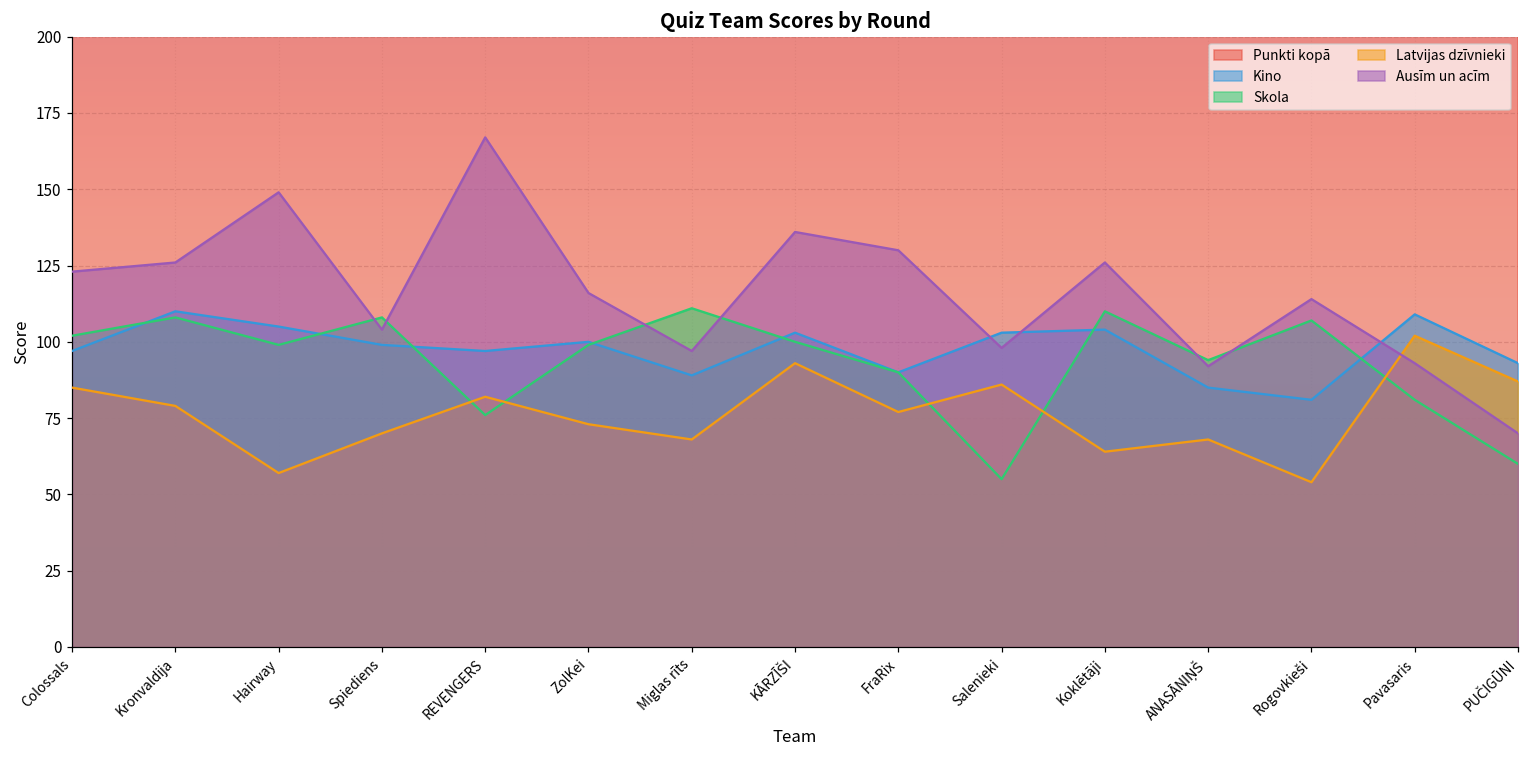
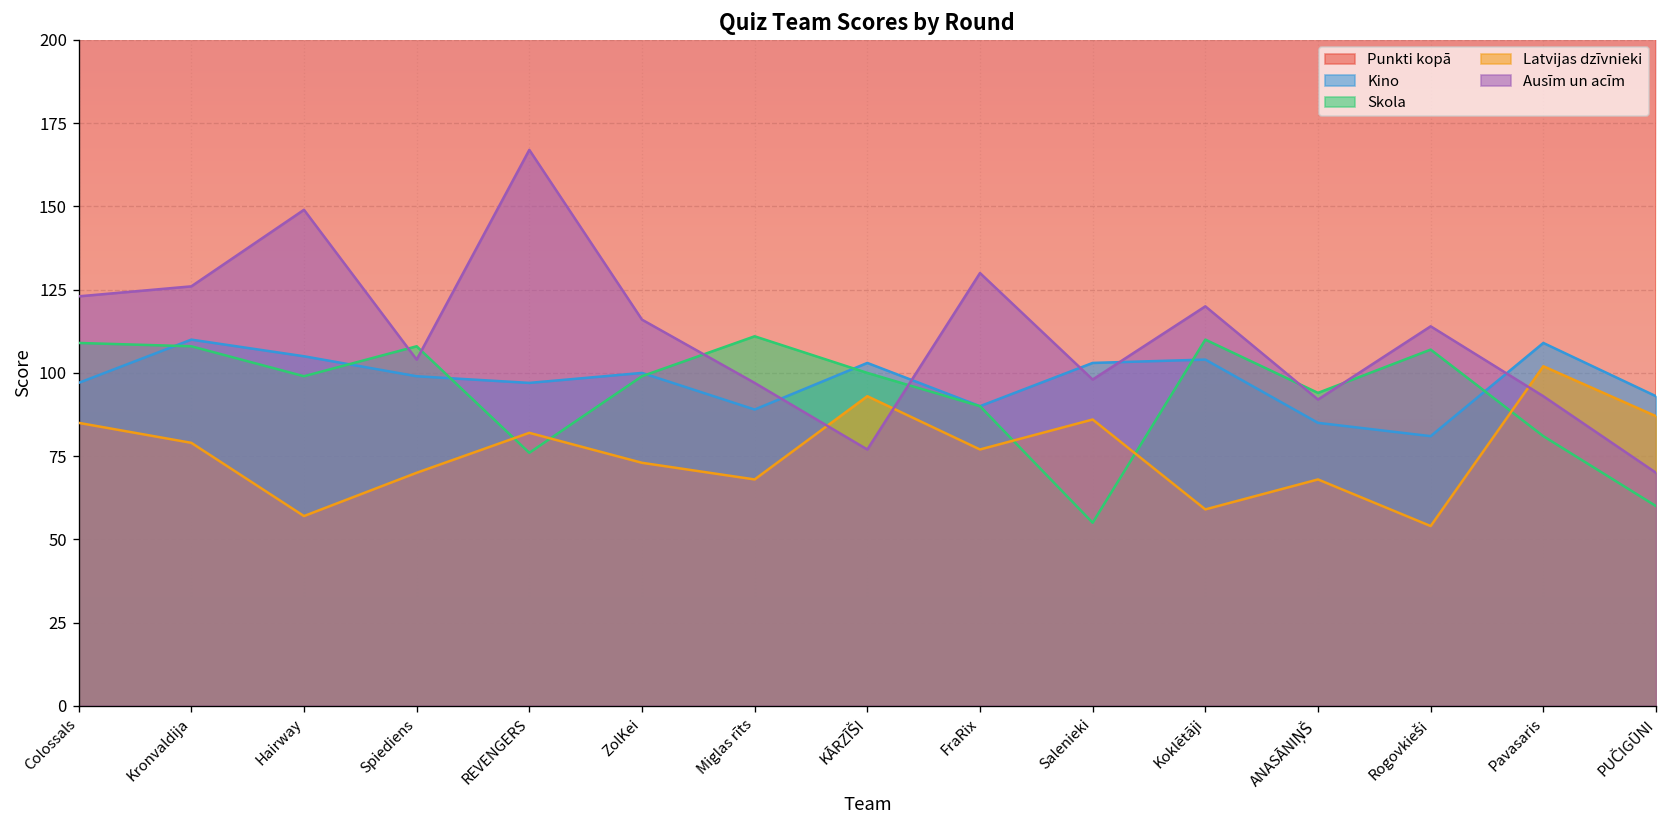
Skola, Colossals: 102 -> 109
Ausīm un acīm, KĀRZĪŠI: 136 -> 77
Latvijas dzīvnieki, Koklētāji: 64 -> 59
Ausīm un acīm, Koklētāji: 126 -> 120
